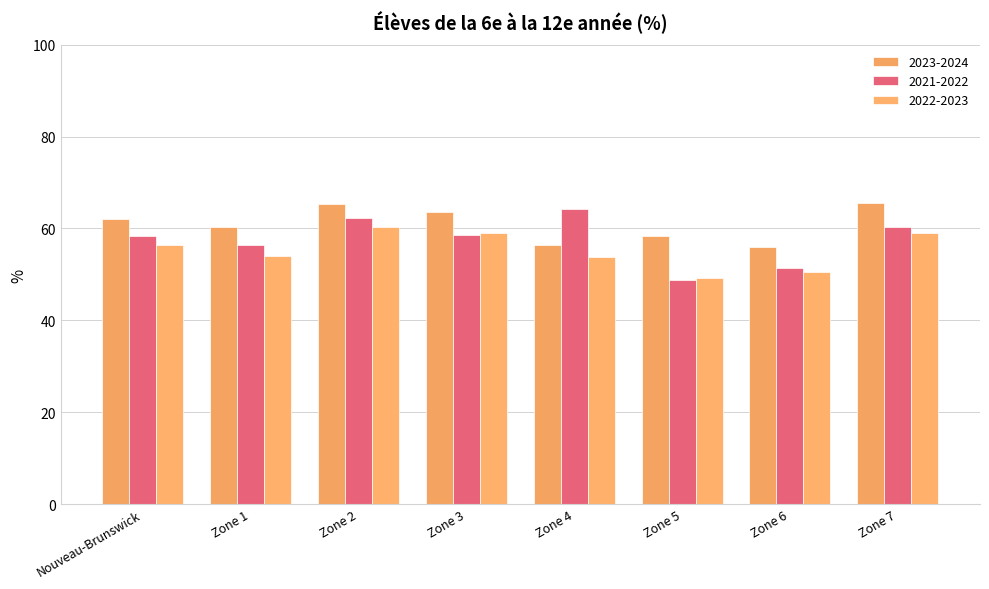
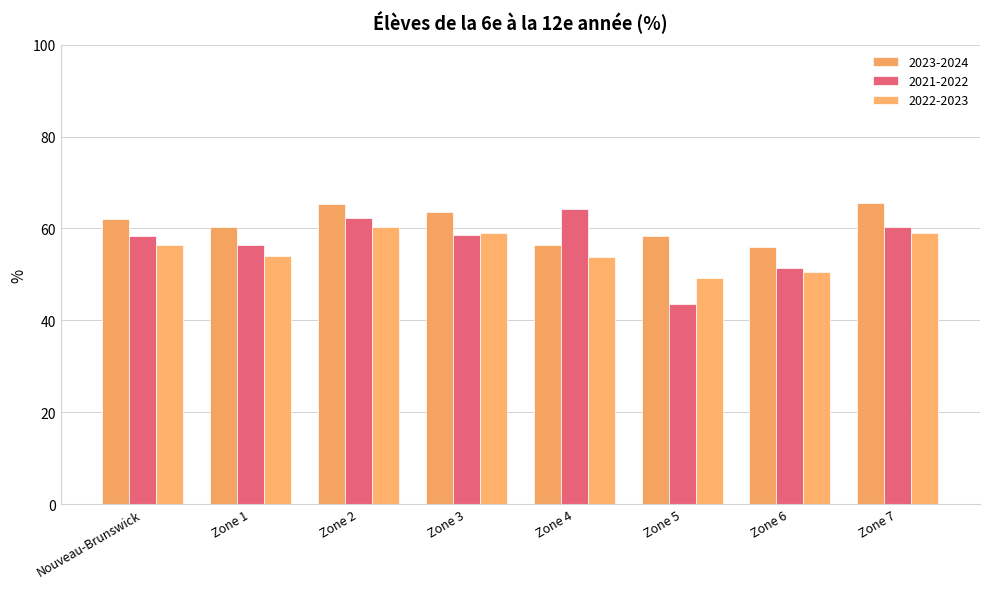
2021-2022, Zone 5: 49 -> 44
